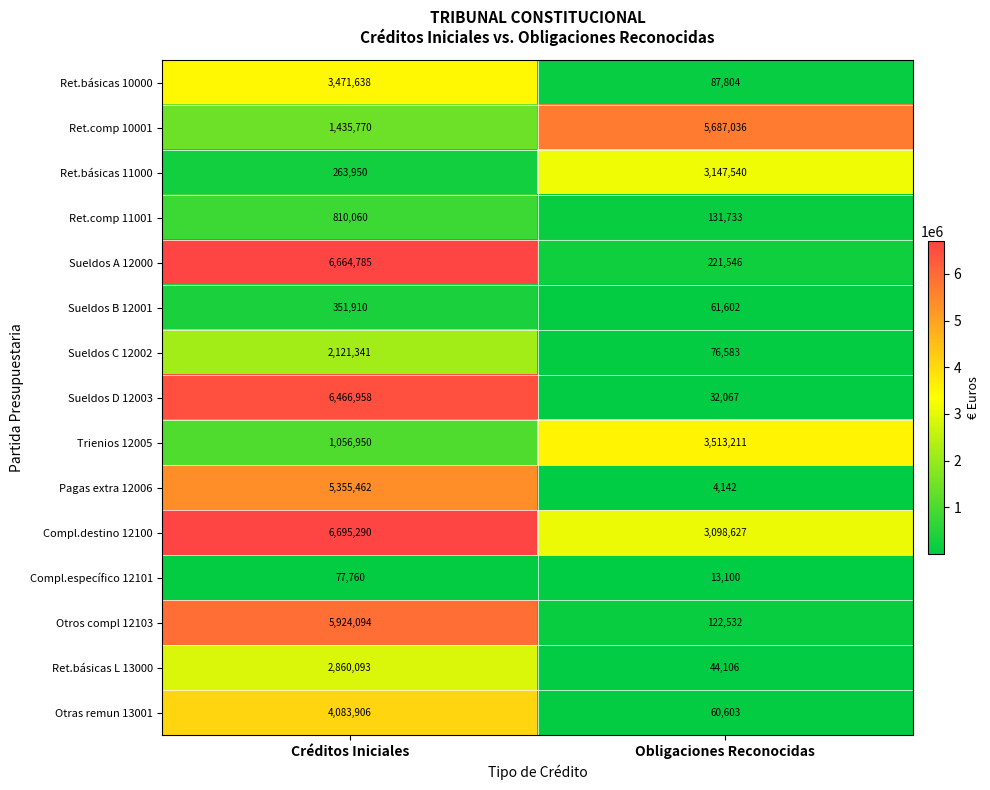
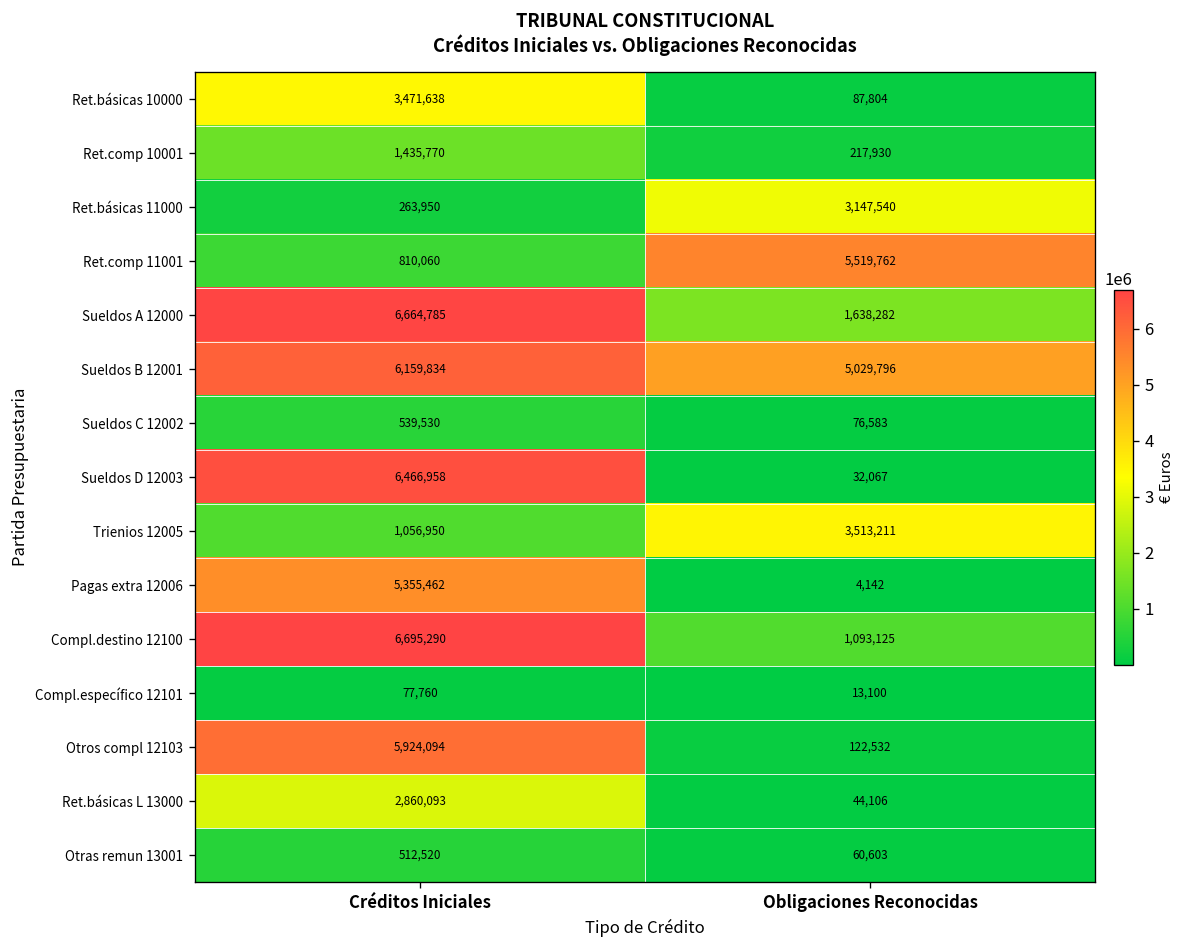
Ret.comp 10001, Obligaciones Reconocidas: 5,687,036 -> 217,930
Ret.comp 11001, Obligaciones Reconocidas: 131,733 -> 5,519,762
Sueldos A 12000, Obligaciones Reconocidas: 221,546 -> 1,638,282
Sueldos B 12001, Créditos Iniciales: 351,910 -> 6,159,834
Sueldos B 12001, Obligaciones Reconocidas: 61,602 -> 5,029,796
Sueldos C 12002, Créditos Iniciales: 2,121,341 -> 539,530
Compl.destino 12100, Obligaciones Reconocidas: 3,098,627 -> 1,093,125
Otras remun 13001, Créditos Iniciales: 4,083,906 -> 512,520
